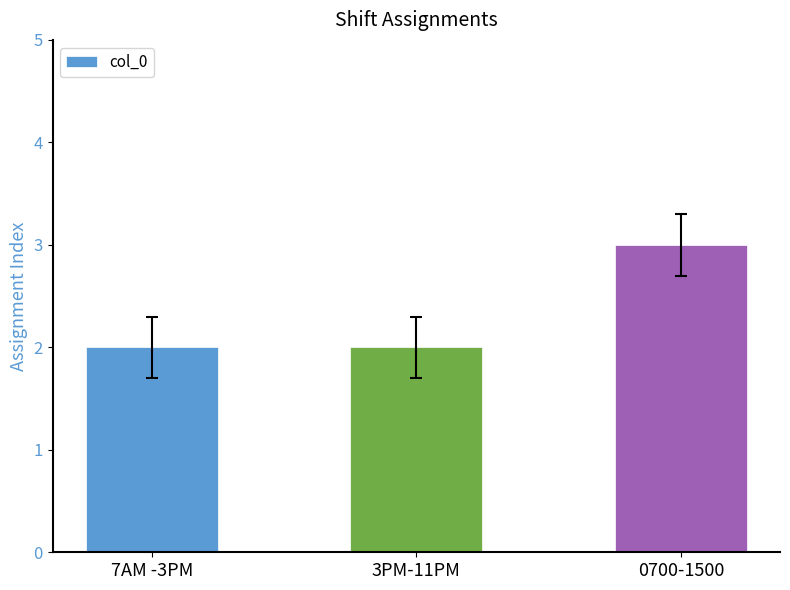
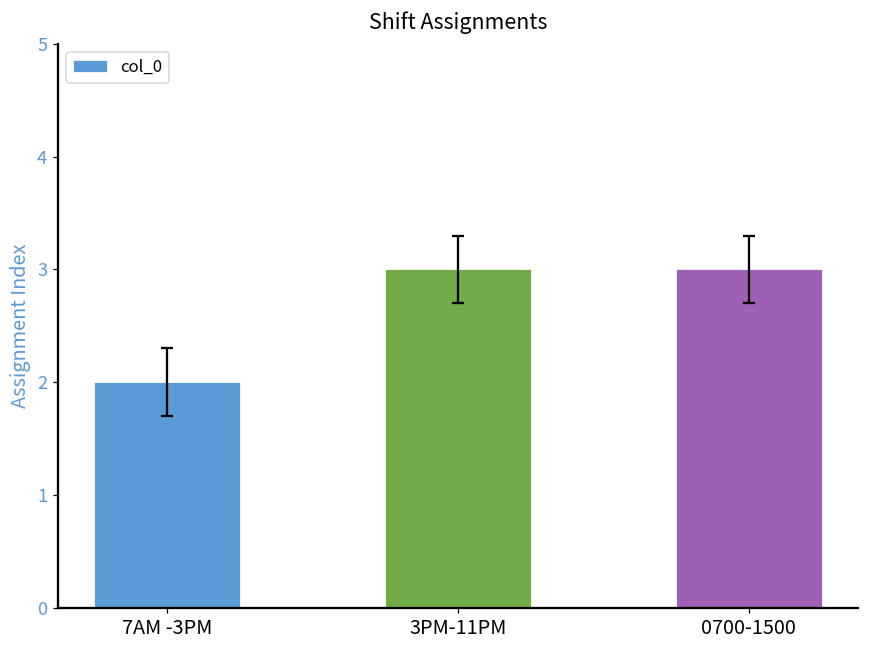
col_0, 3PM-11PM: 2 -> 3
